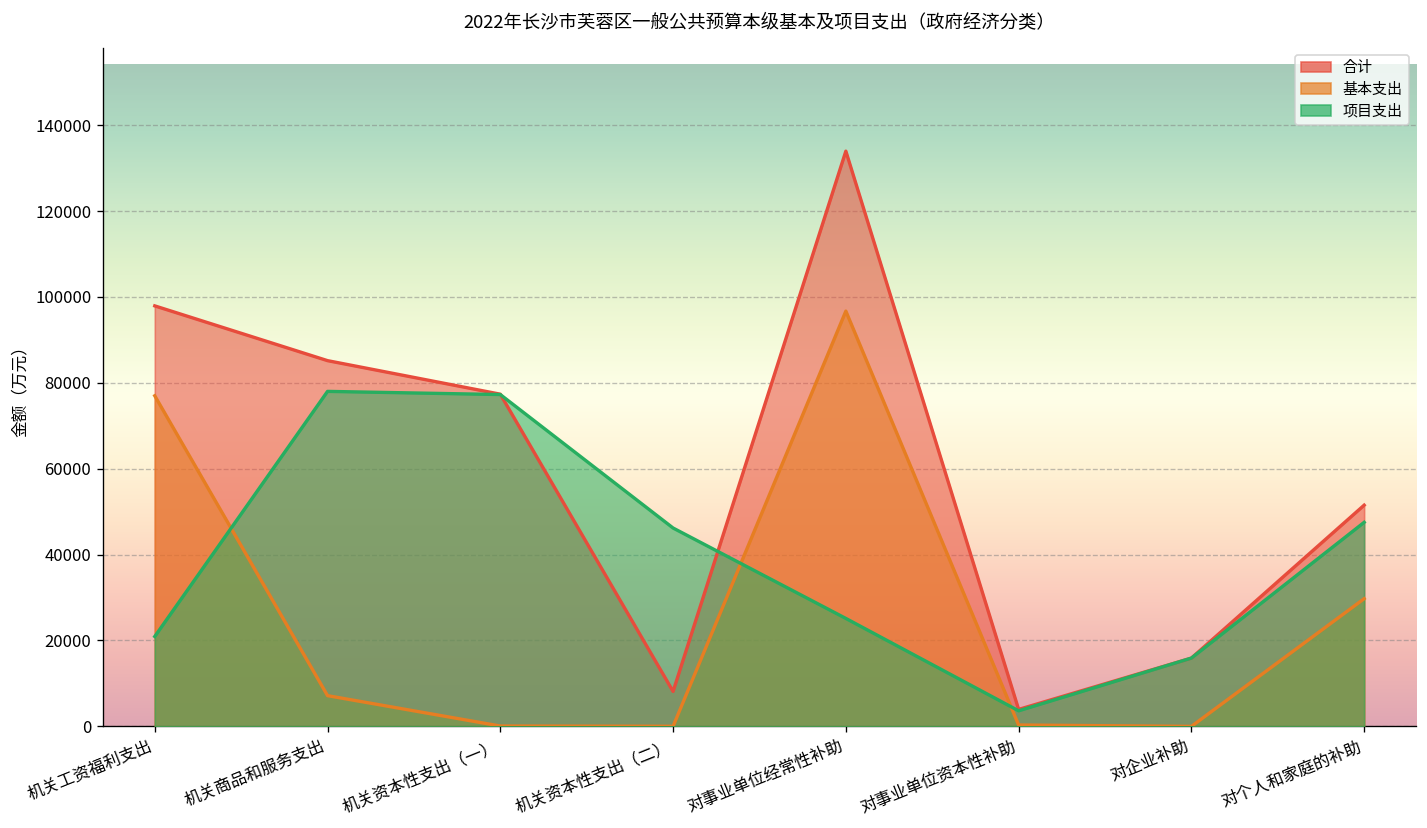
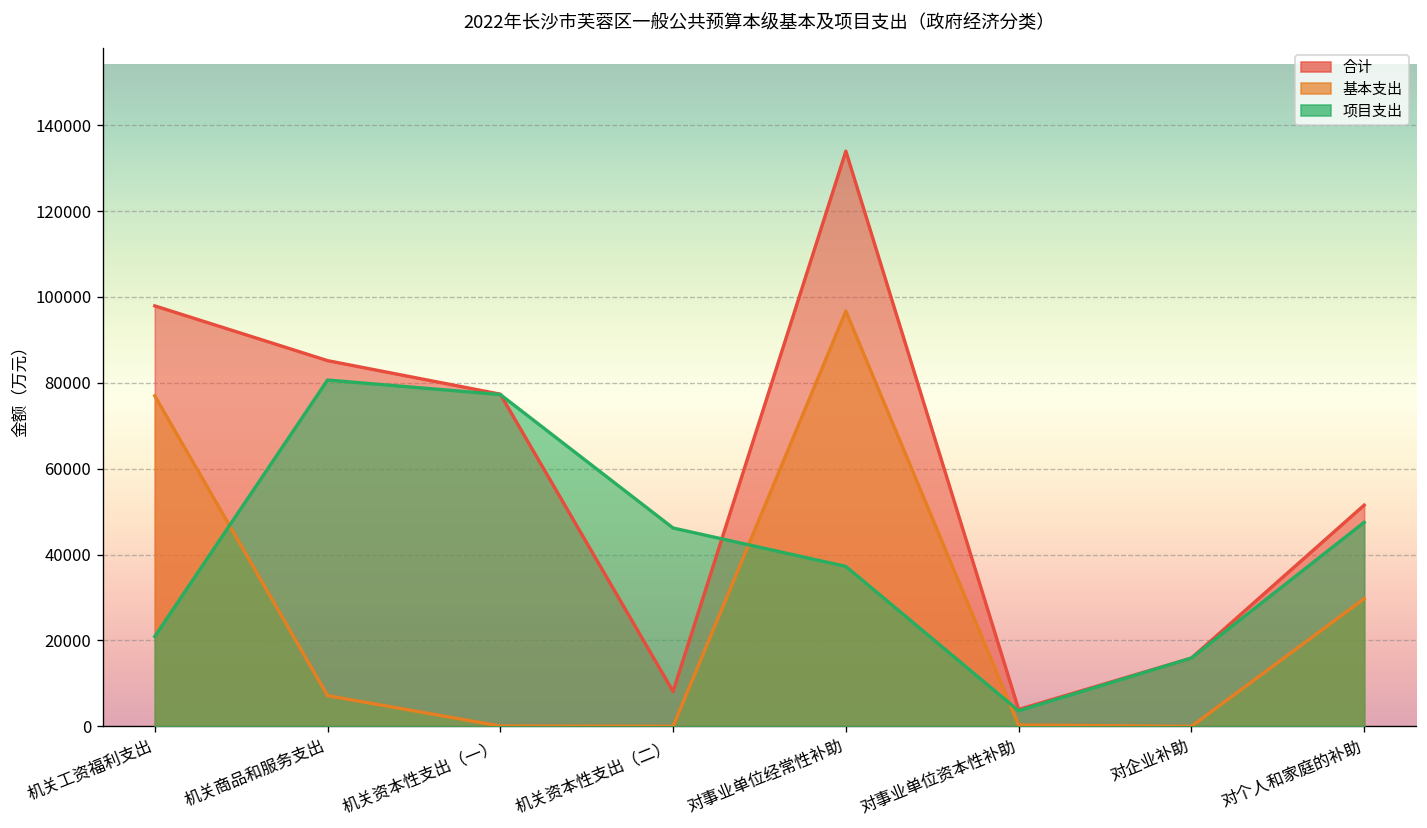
项目支出, 机关商品和服务支出: 78000 -> 81000
项目支出, 对事业单位经常性补助: 25000 -> 37000
